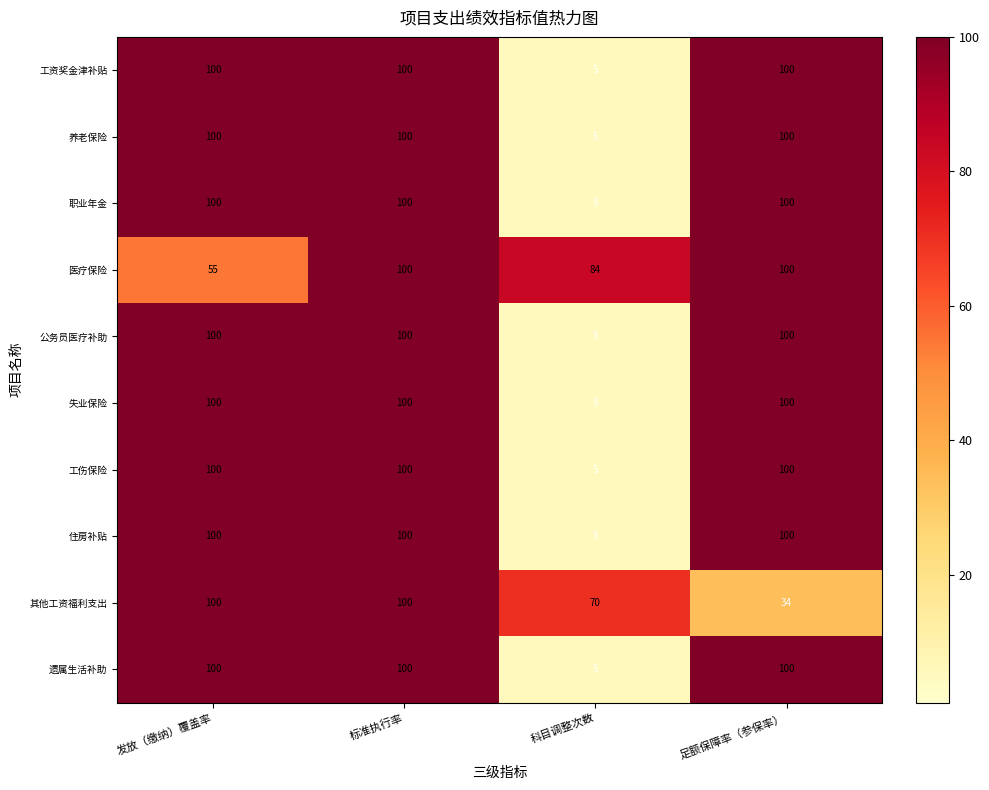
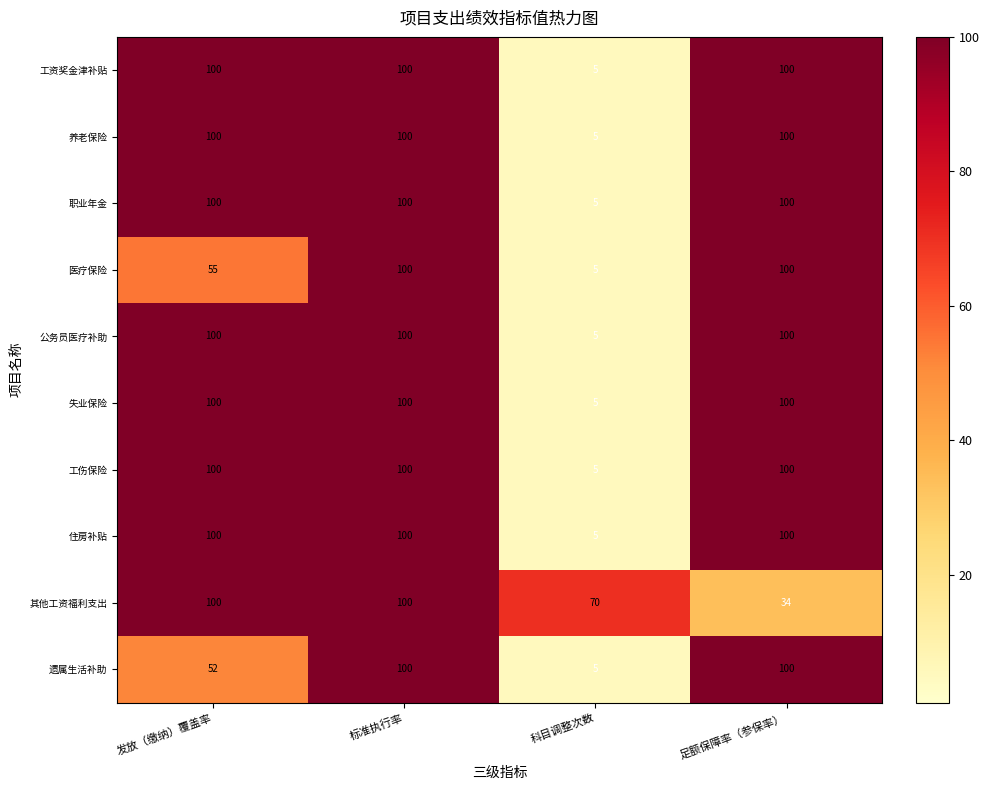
医疗保险, 科目调整次数: 84 -> 5
遗属生活补助, 发放（缴纳）覆盖率: 100 -> 52
